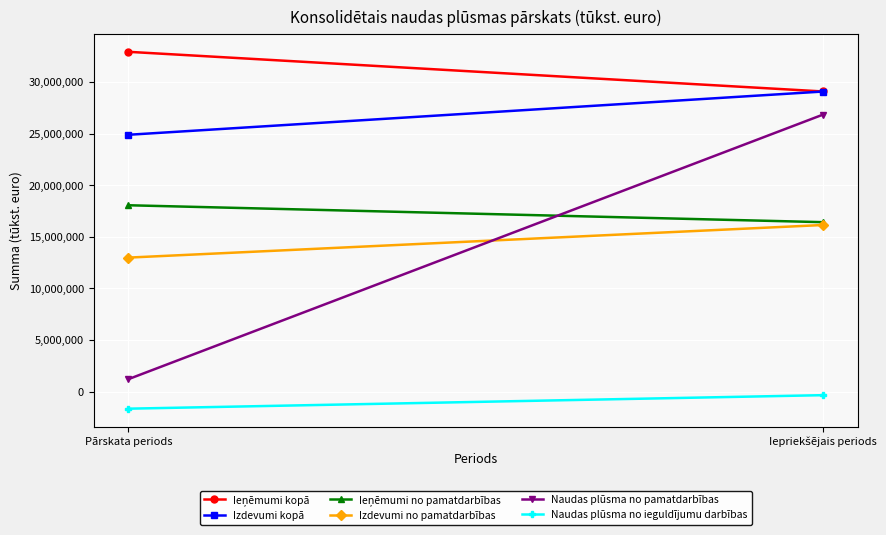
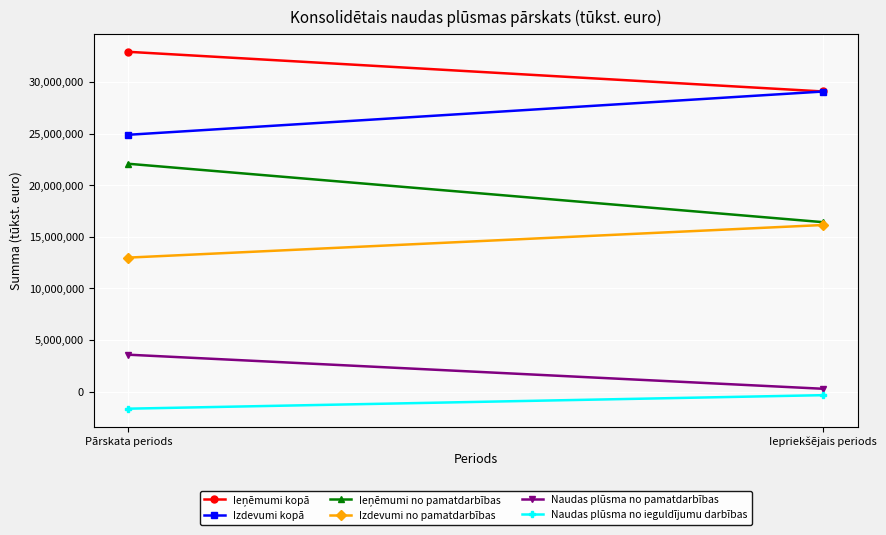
Ieņēmumi no pamatdarbības, Pārskata periods: 18,100,000 -> 22,100,000
Naudas plūsma no pamatdarbības, Pārskata periods: 1,200,000 -> 3,600,000
Naudas plūsma no pamatdarbības, Iepriekšējais periods: 26,800,000 -> 300,000
